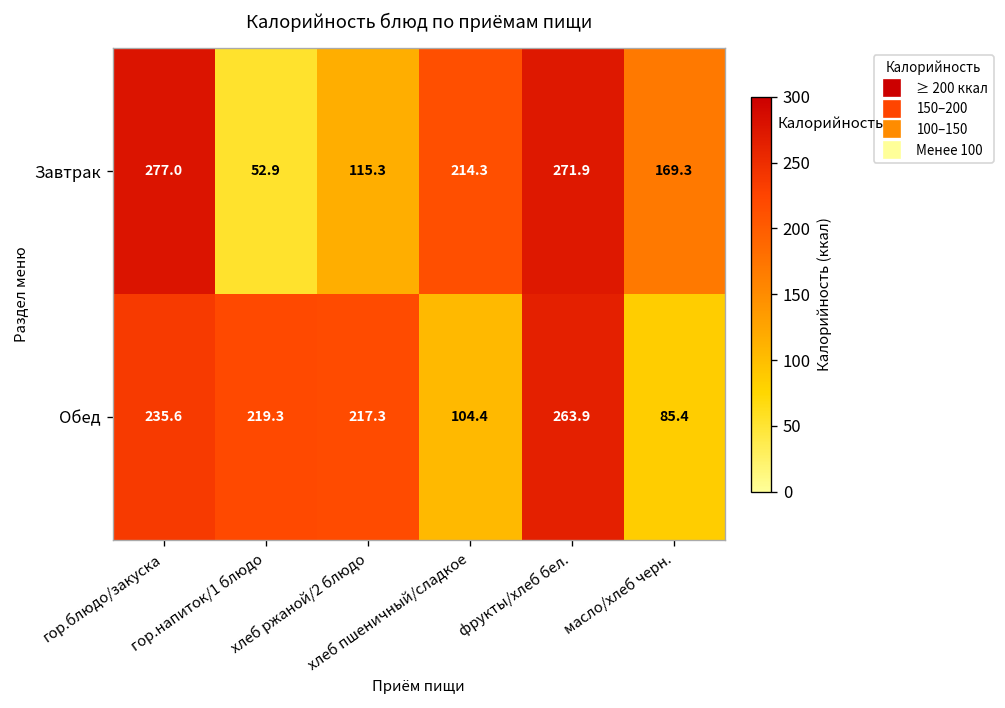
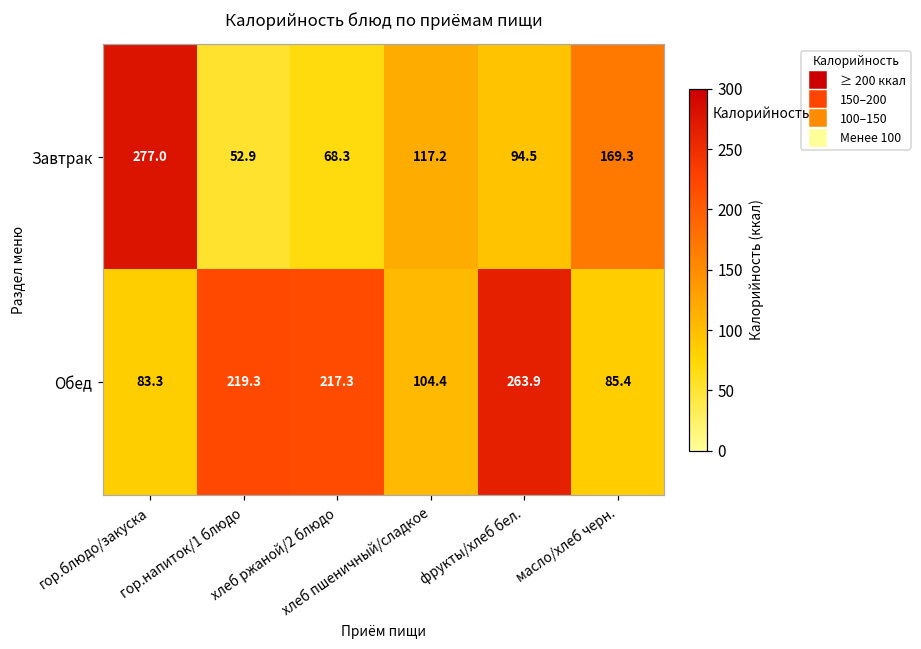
Завтрак, хлеб ржаной/2 блюдо: 115.3 -> 68.3
Завтрак, хлеб пшеничный/сладкое: 214.3 -> 117.2
Завтрак, фрукты/хлеб бел.: 271.9 -> 94.5
Обед, гор.блюдо/закуска: 235.6 -> 83.3
